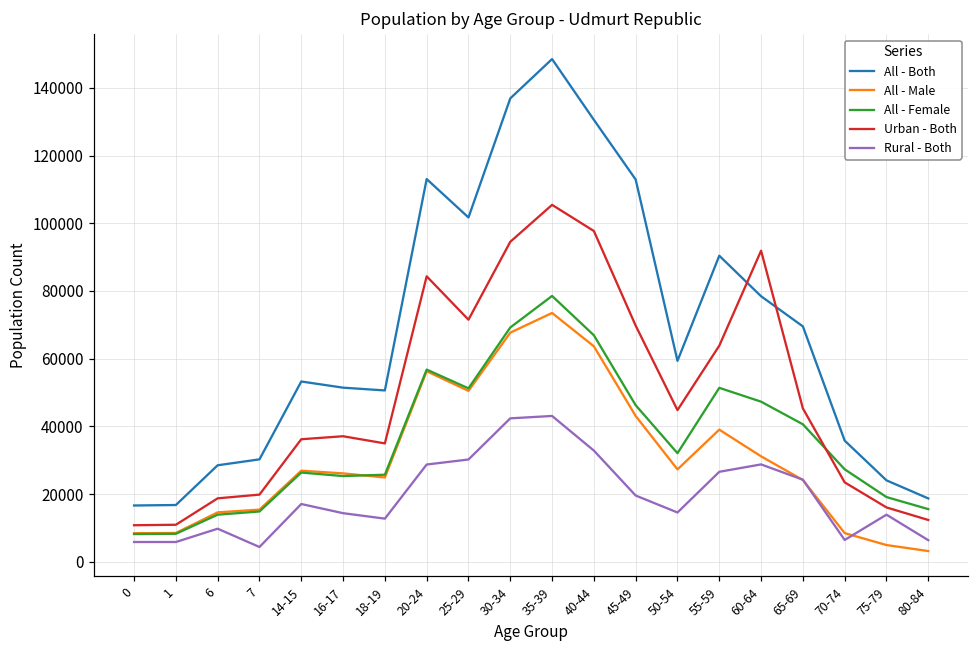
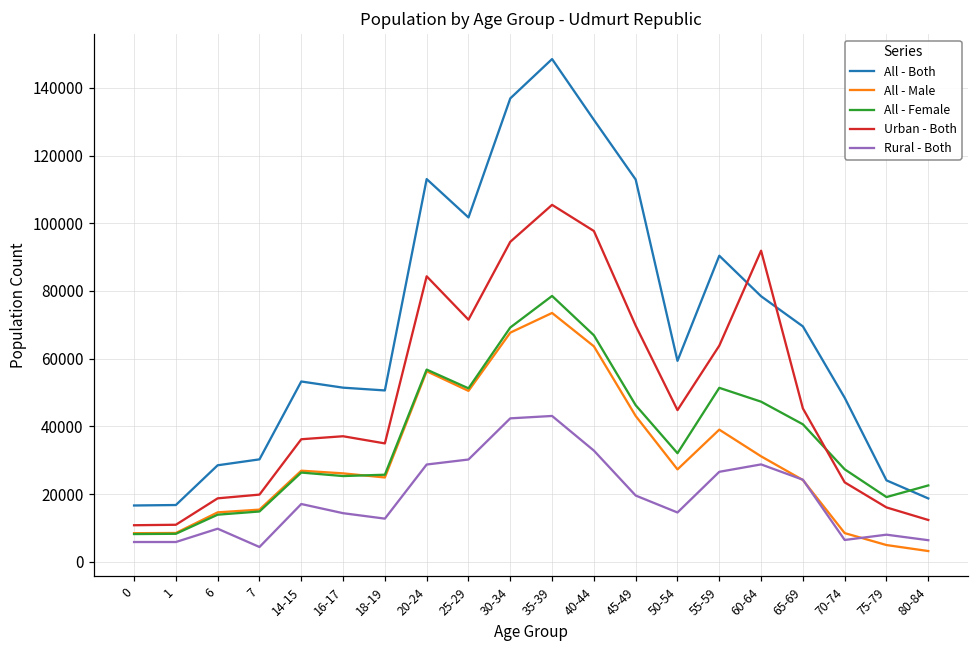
All - Both, 70-74: 36000 -> 48000
Rural - Both, 75-79: 14000 -> 8000
All - Female, 80-84: 16000 -> 23000
